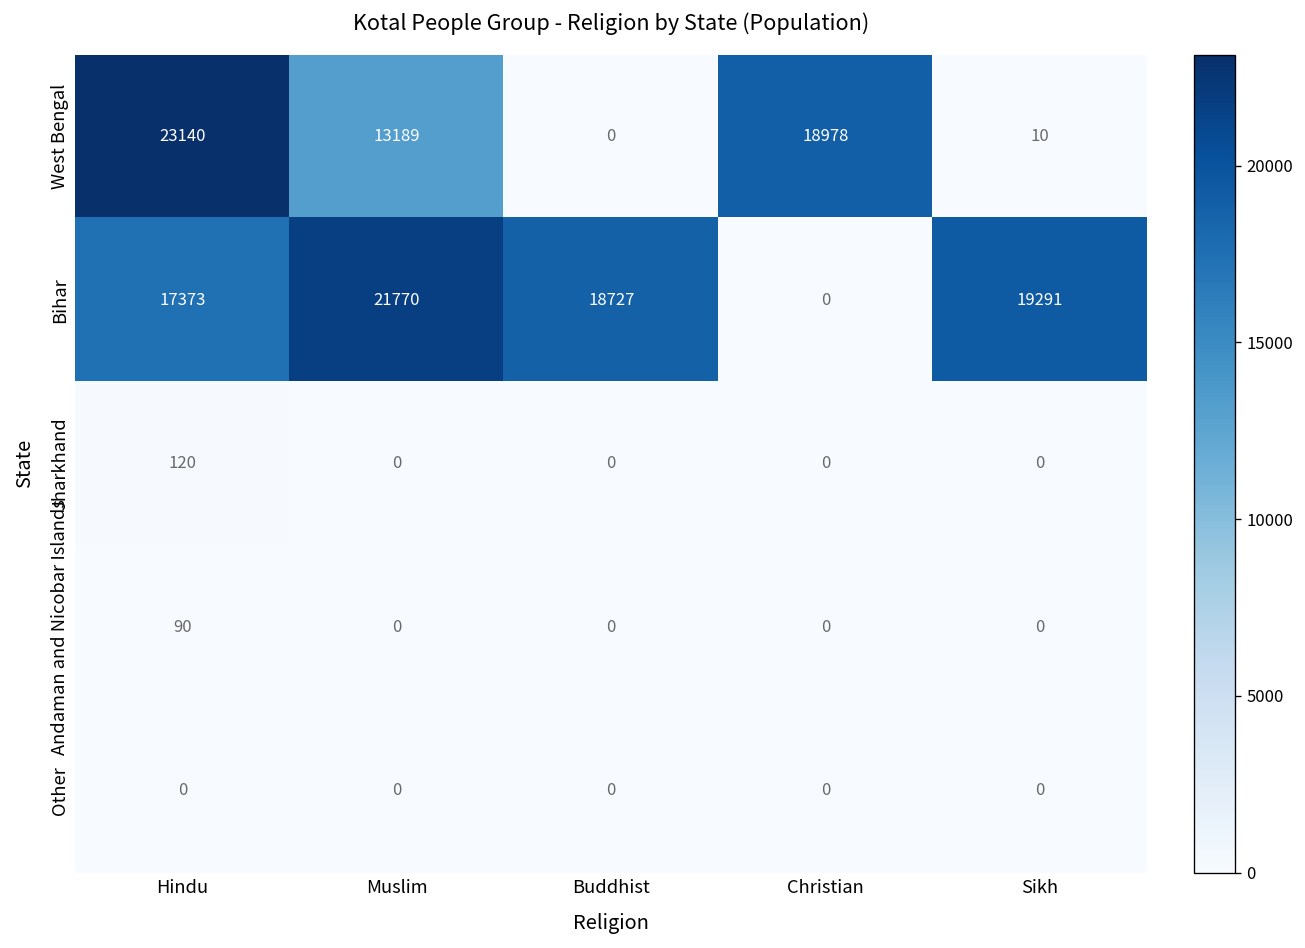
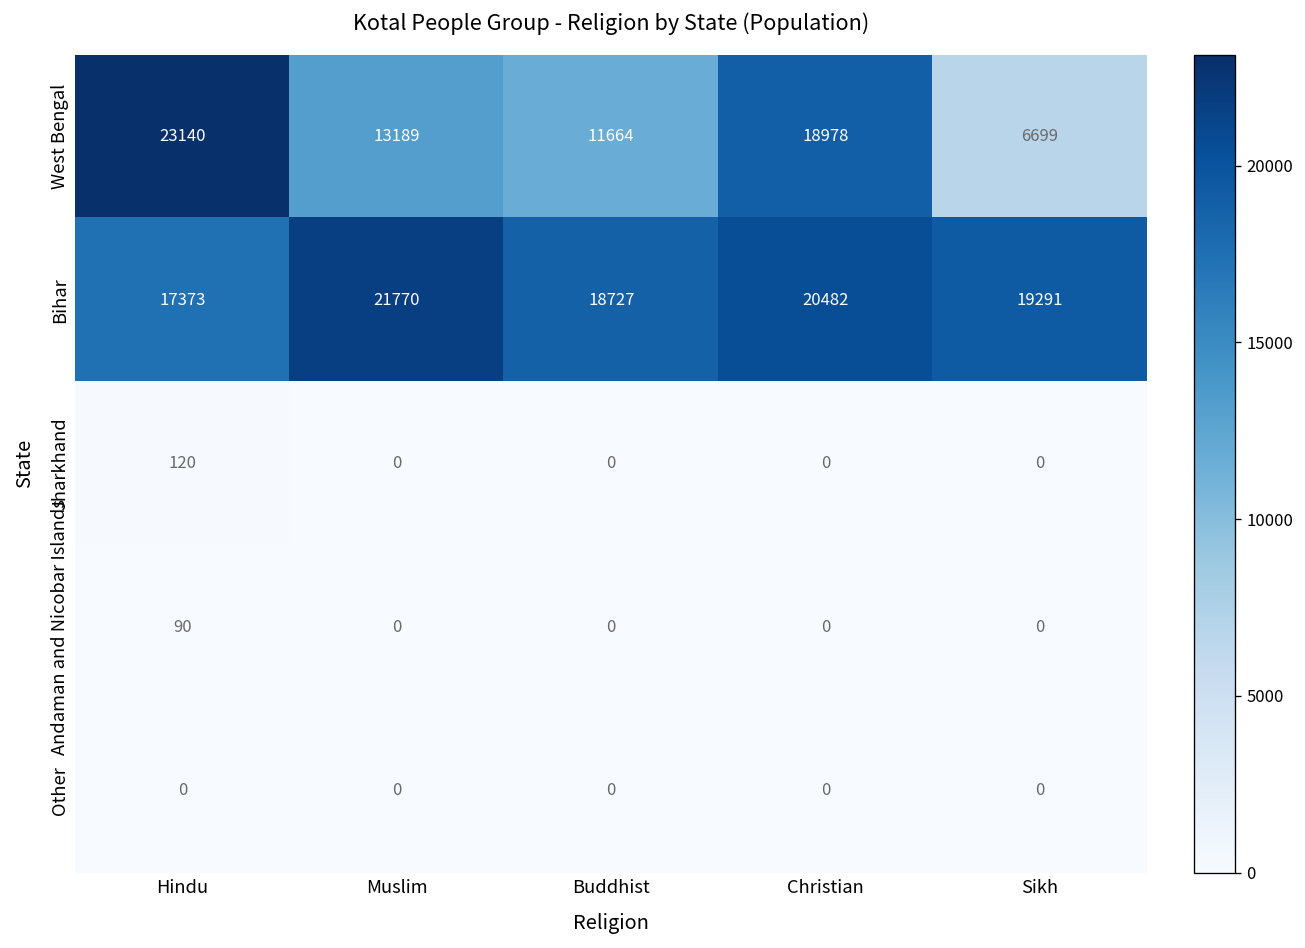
West Bengal, Buddhist: 0 -> 11664
West Bengal, Sikh: 10 -> 6699
Bihar, Christian: 0 -> 20482
